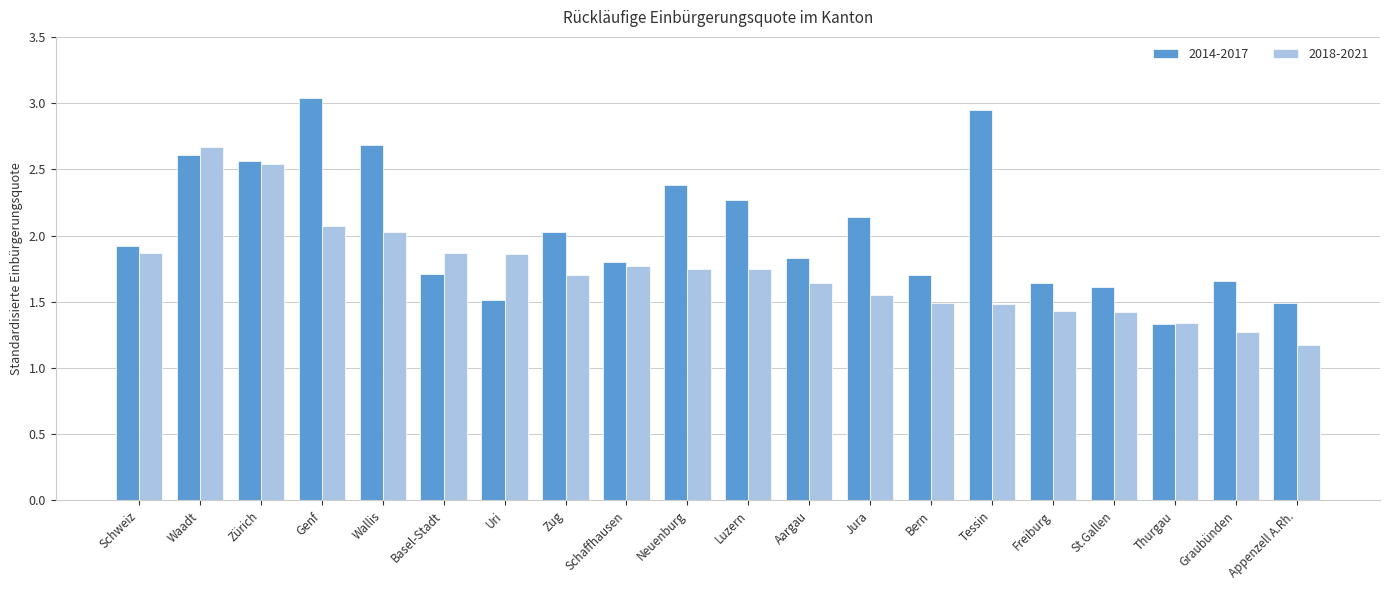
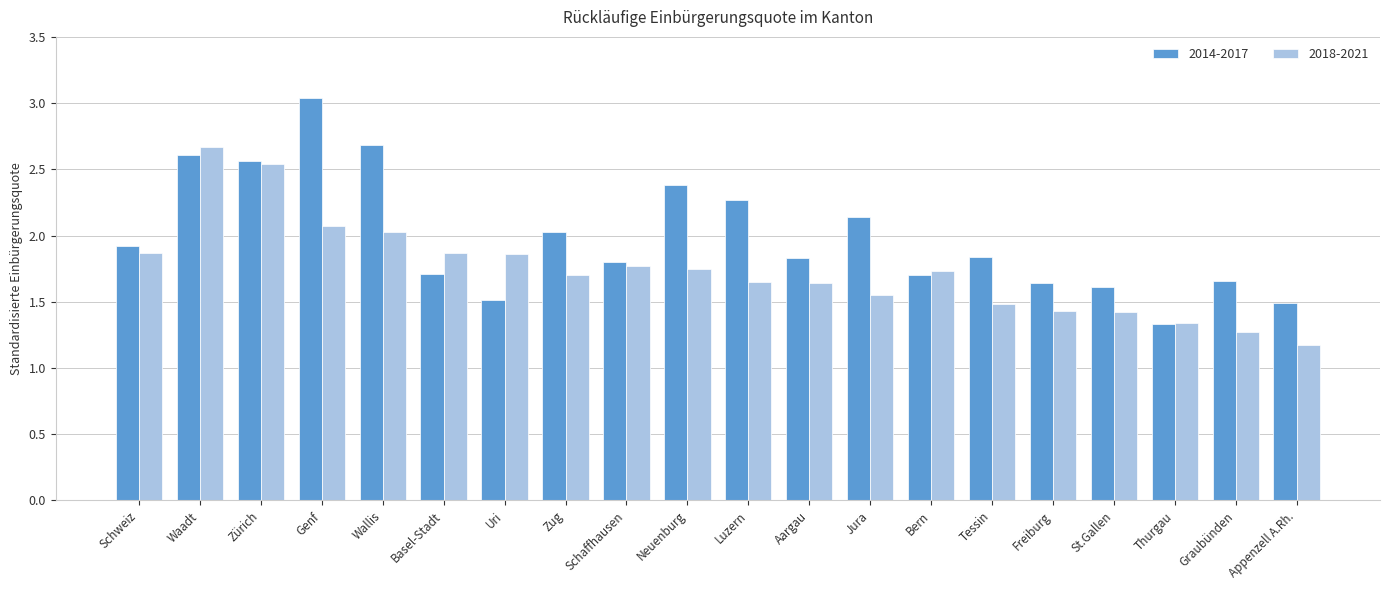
2018-2021, Luzern: 1.75 -> 1.65
2018-2021, Bern: 1.49 -> 1.73
2014-2017, Tessin: 2.95 -> 1.84
